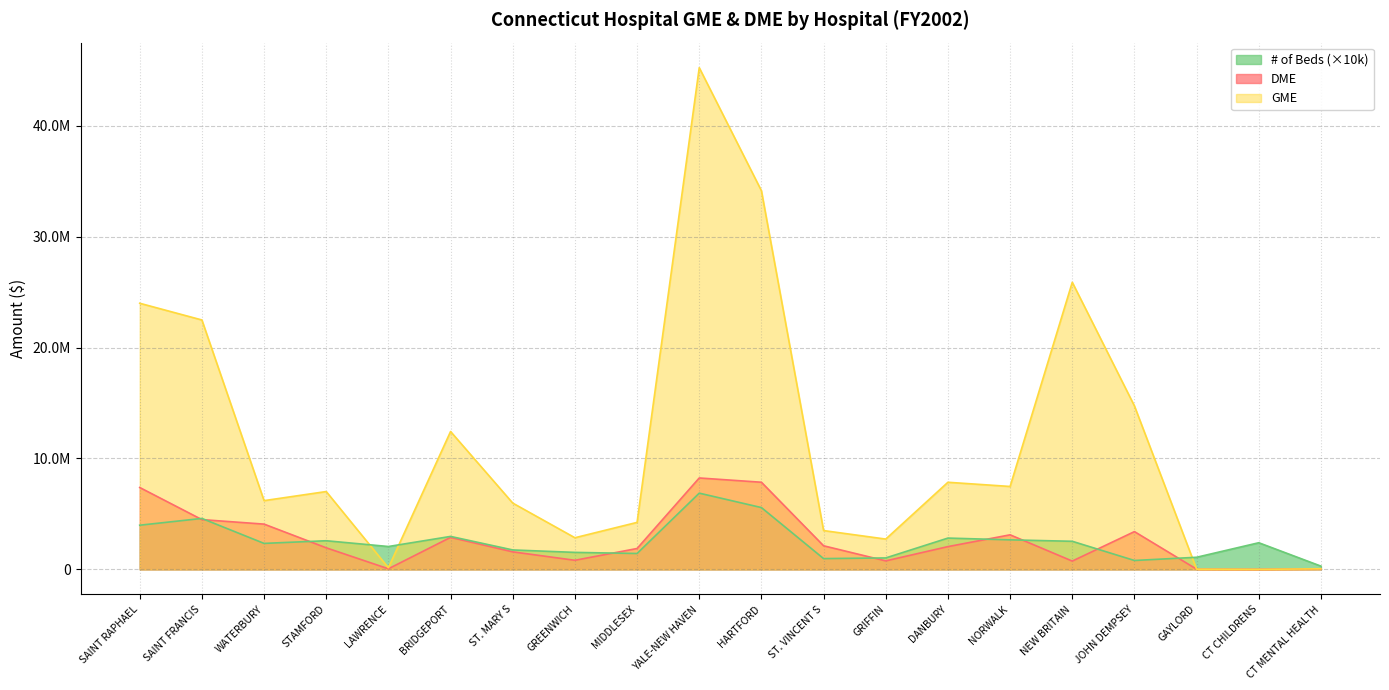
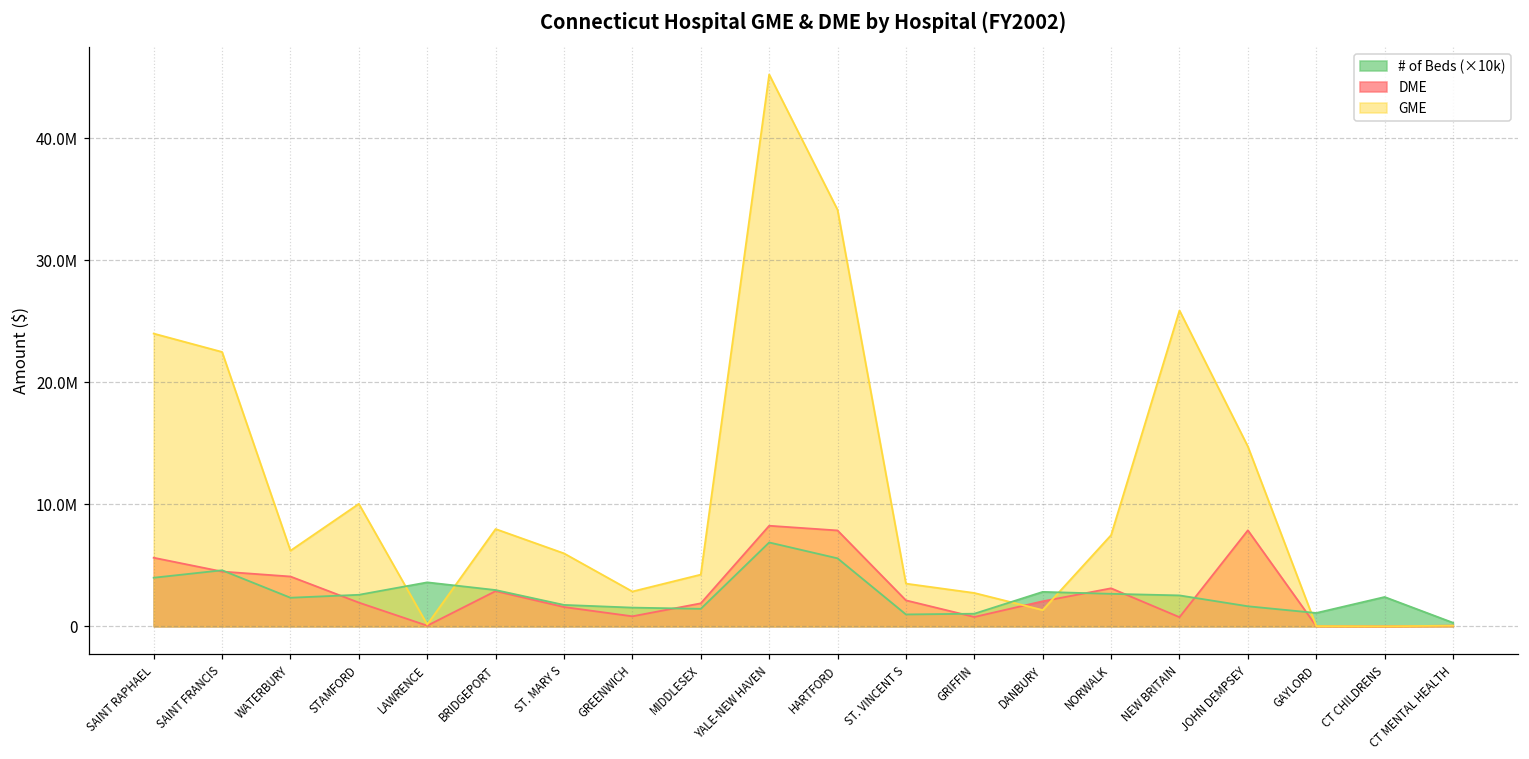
DME, SAINT RAPHAEL: 7400000 -> 5600000
GME, STAMFORD: 7000000 -> 10000000
# of Beds (×10k), LAWRENCE: 2100000 -> 3600000
GME, BRIDGEPORT: 12400000 -> 8000000
GME, DANBURY: 7900000 -> 1300000
# of Beds (×10k), JOHN DEMPSEY: 800000 -> 1600000
DME, JOHN DEMPSEY: 3400000 -> 7900000
